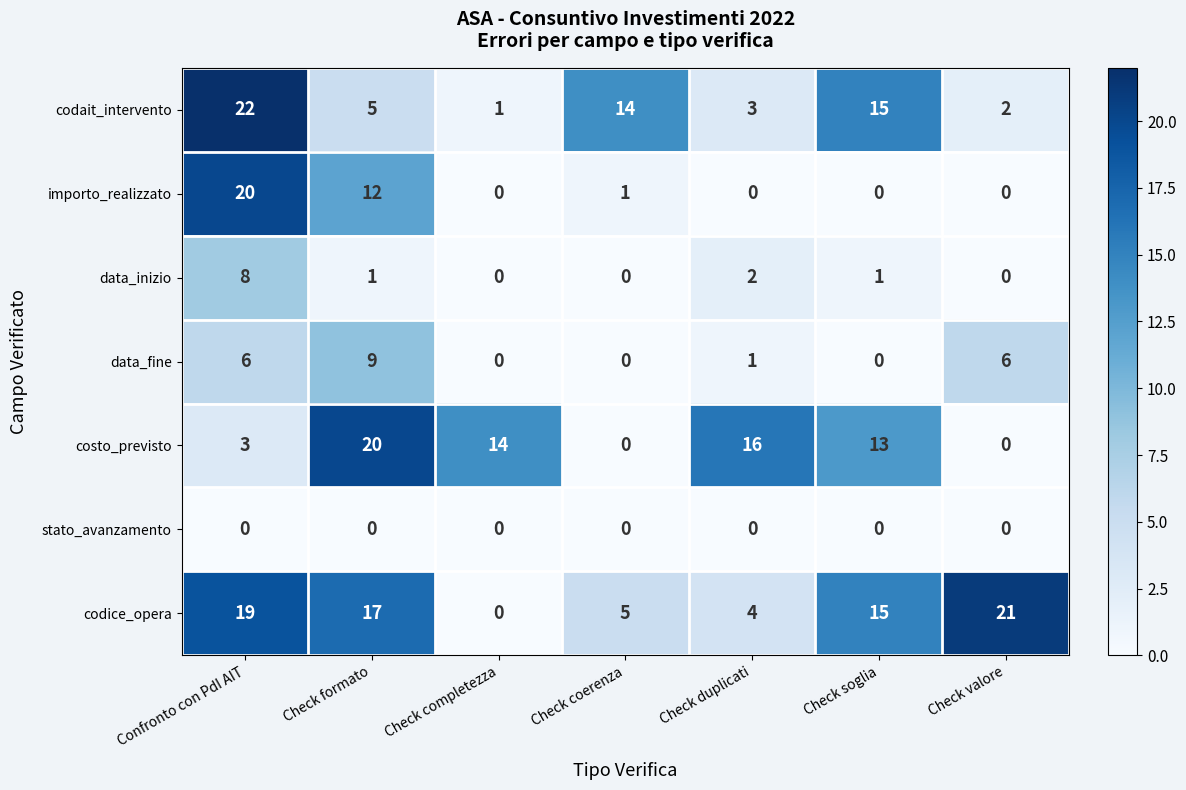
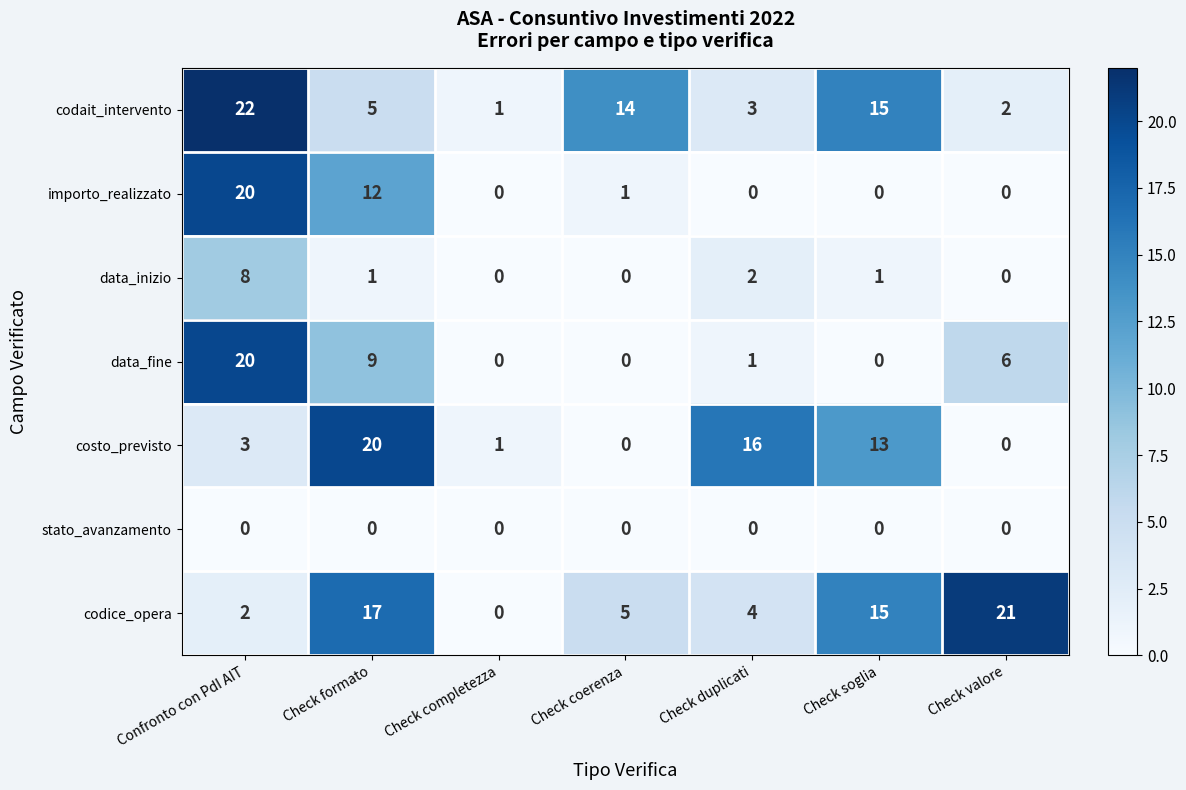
data_fine, Confronto con PdI AIT: 6 -> 20
costo_previsto, Check completezza: 14 -> 1
codice_opera, Confronto con PdI AIT: 19 -> 2
